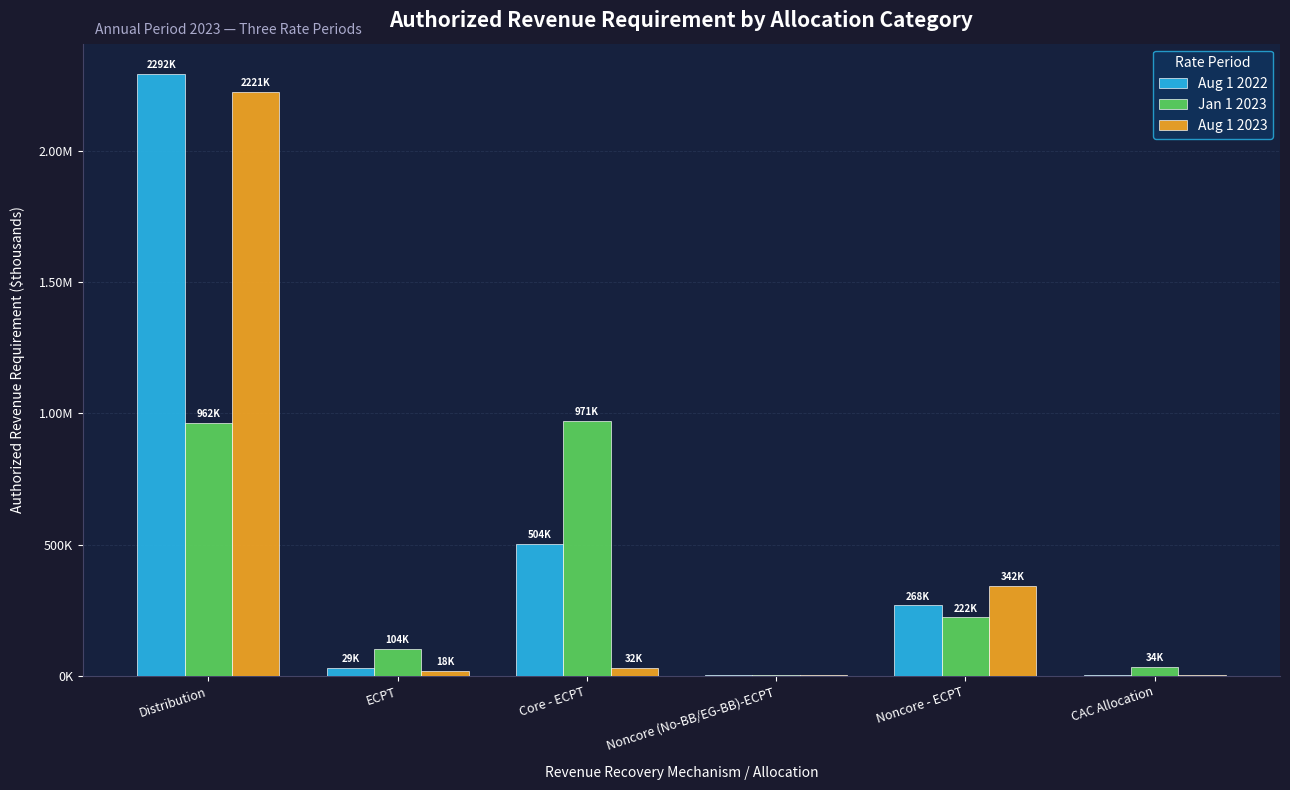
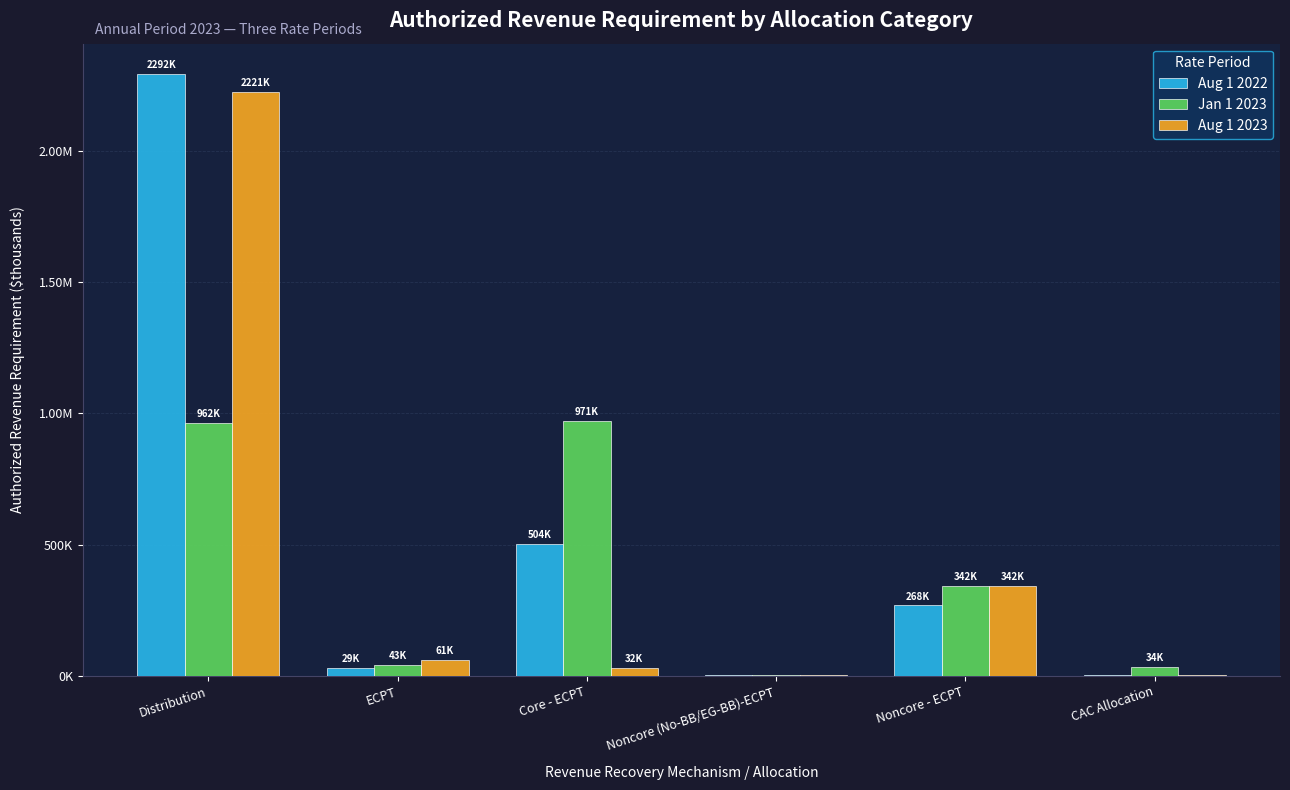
Jan 1 2023, ECPT: 104K -> 43K
Aug 1 2023, ECPT: 18K -> 61K
Jan 1 2023, Noncore - ECPT: 222K -> 342K
